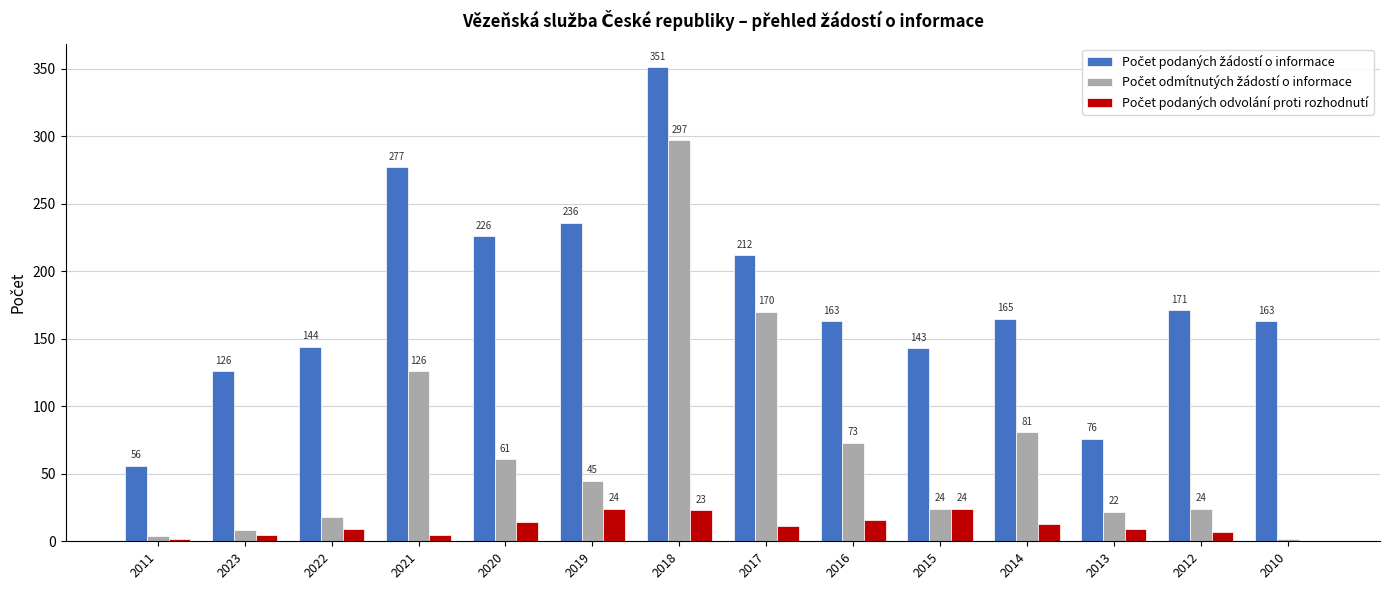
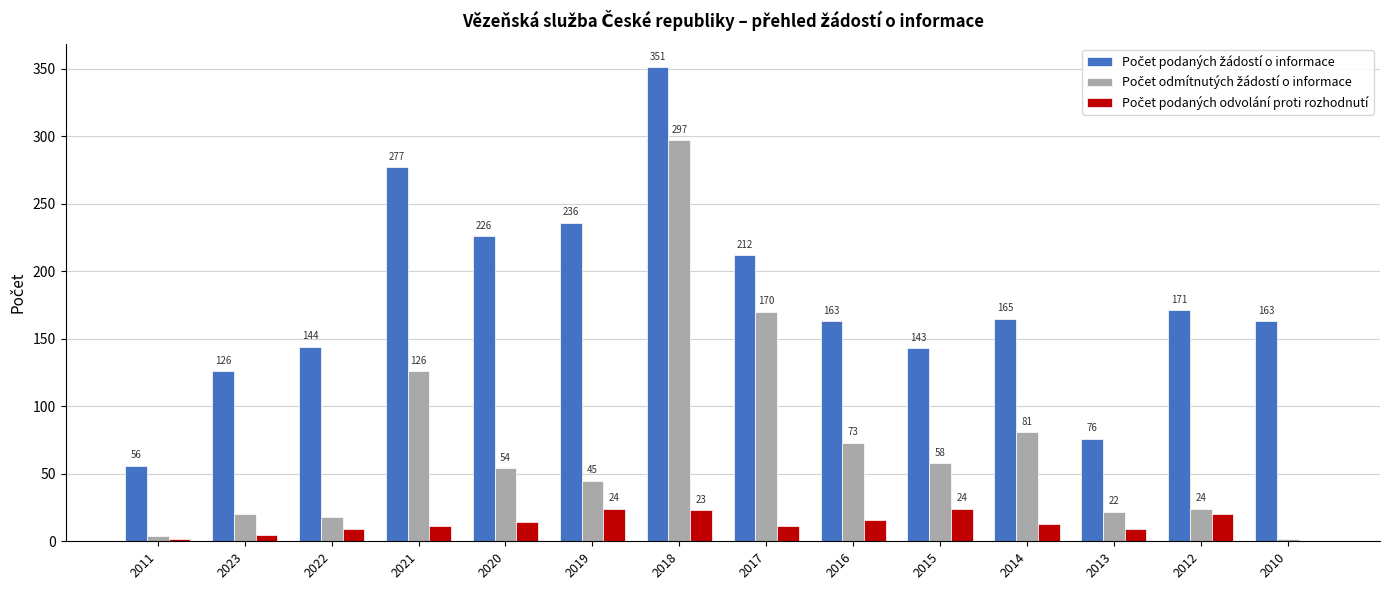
Počet odmítnutých žádostí o informace, 2023: 8 -> 20
Počet podaných odvolání proti rozhodnutí, 2021: 5 -> 11
Počet odmítnutých žádostí o informace, 2020: 61 -> 54
Počet odmítnutých žádostí o informace, 2015: 24 -> 58
Počet podaných odvolání proti rozhodnutí, 2012: 7 -> 20
